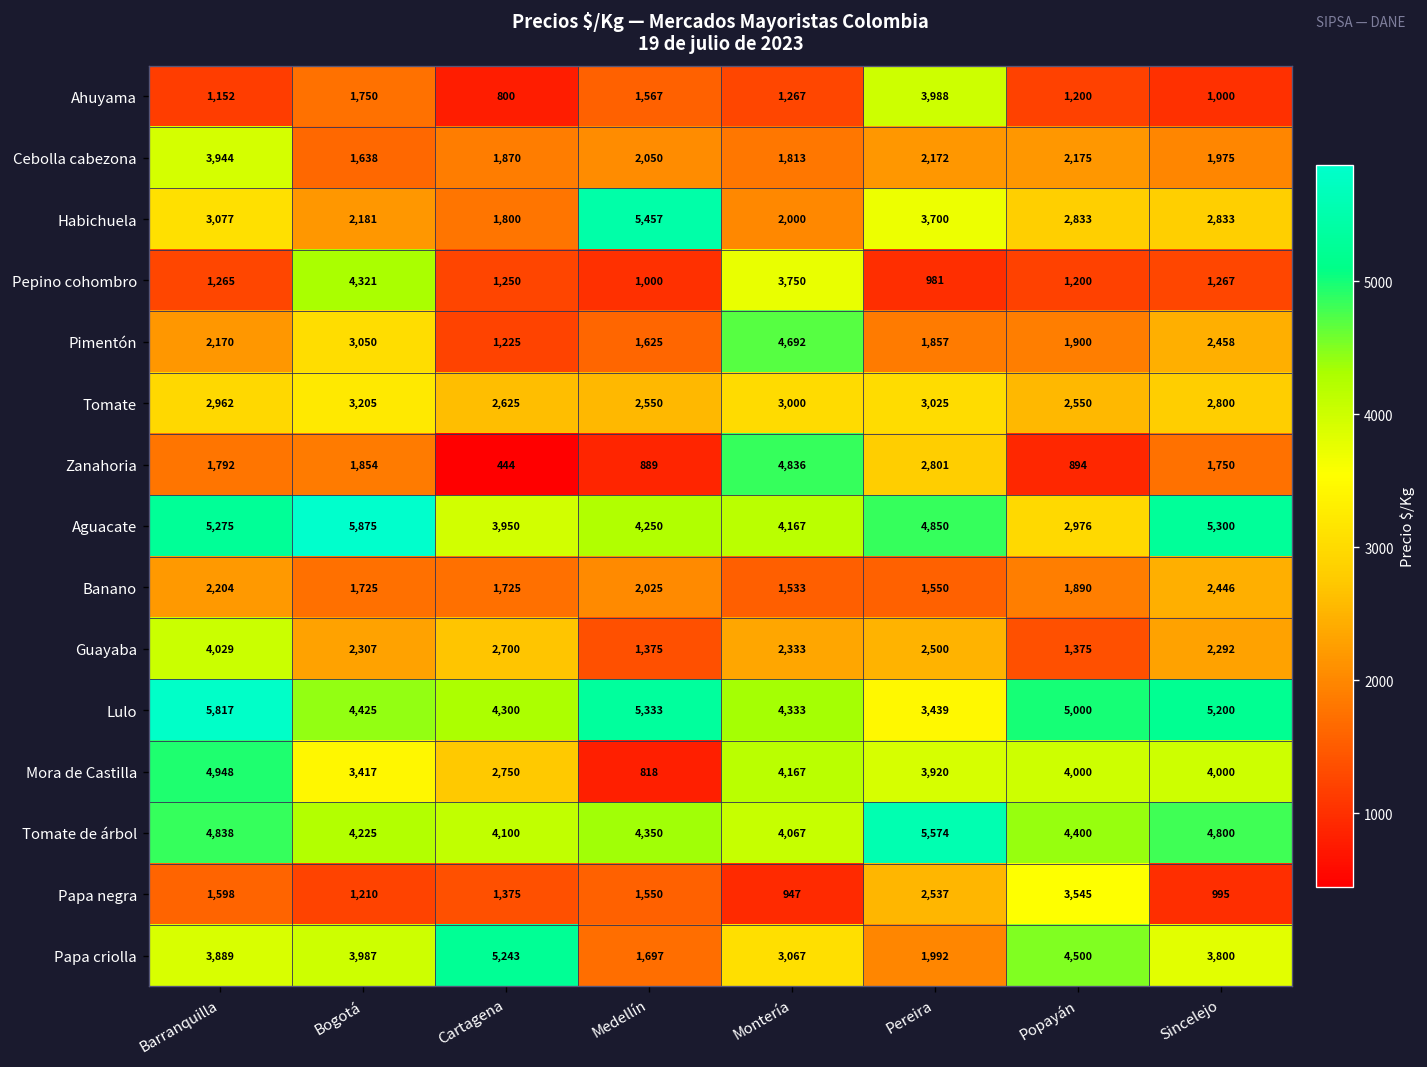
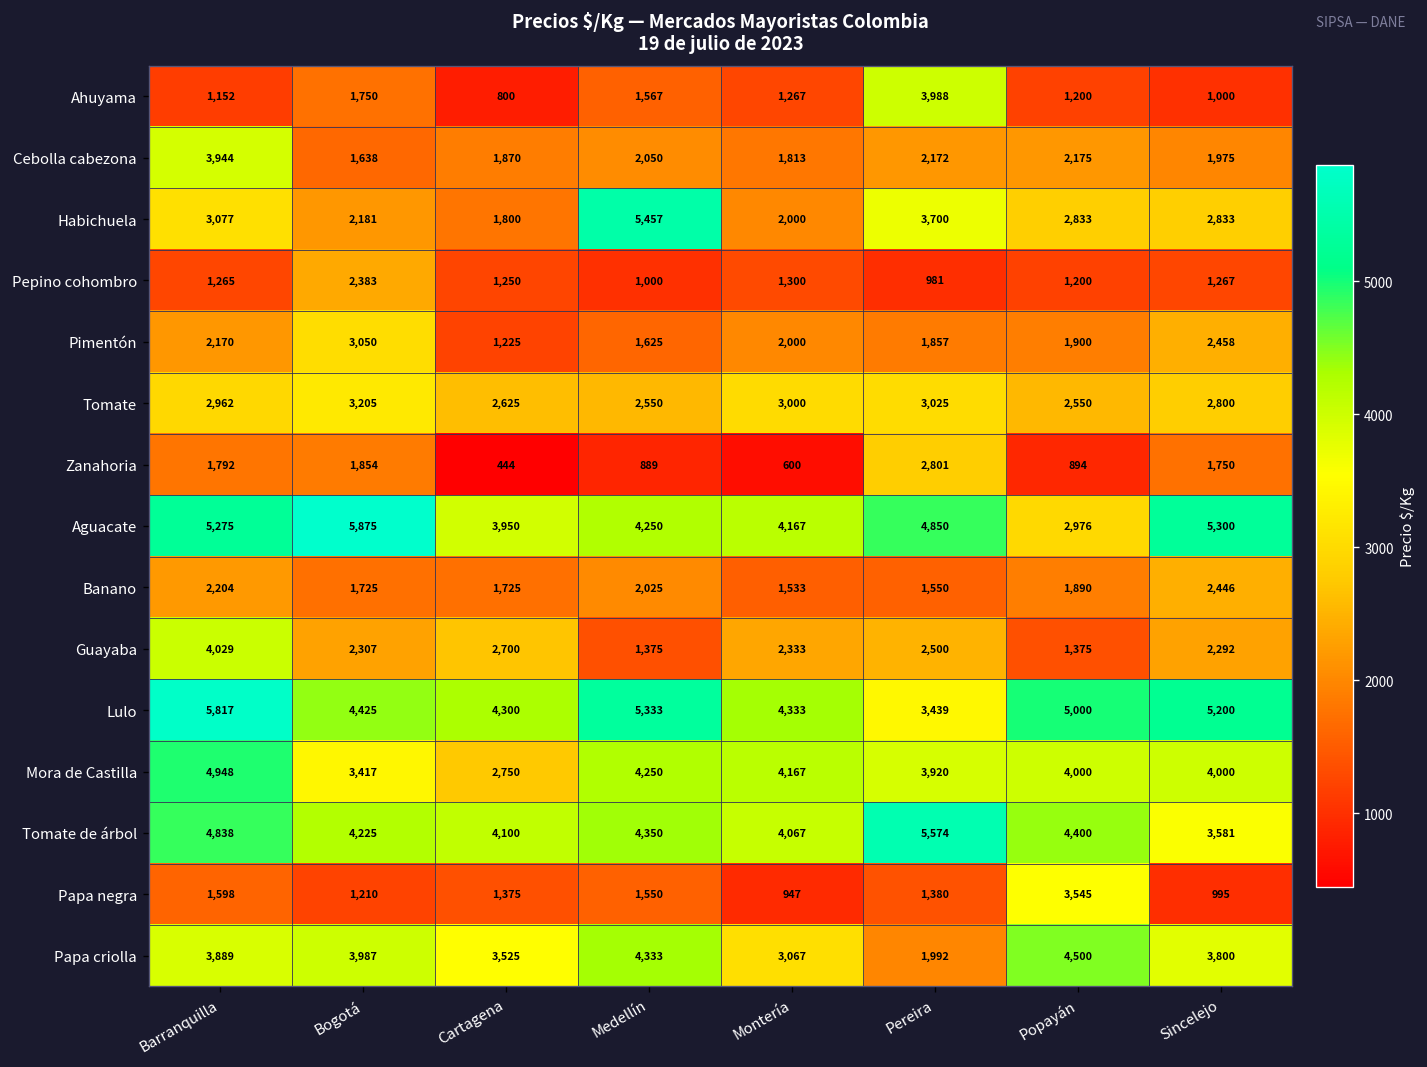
Pepino cohombro, Bogotá: 4,321 -> 2,383
Pepino cohombro, Montería: 3,750 -> 1,300
Pimentón, Montería: 4,692 -> 2,000
Zanahoria, Montería: 4,836 -> 600
Mora de Castilla, Medellín: 818 -> 4,250
Tomate de árbol, Sincelejo: 4,800 -> 3,581
Papa negra, Pereira: 2,537 -> 1,380
Papa criolla, Cartagena: 5,243 -> 3,525
Papa criolla, Medellín: 1,697 -> 4,333
